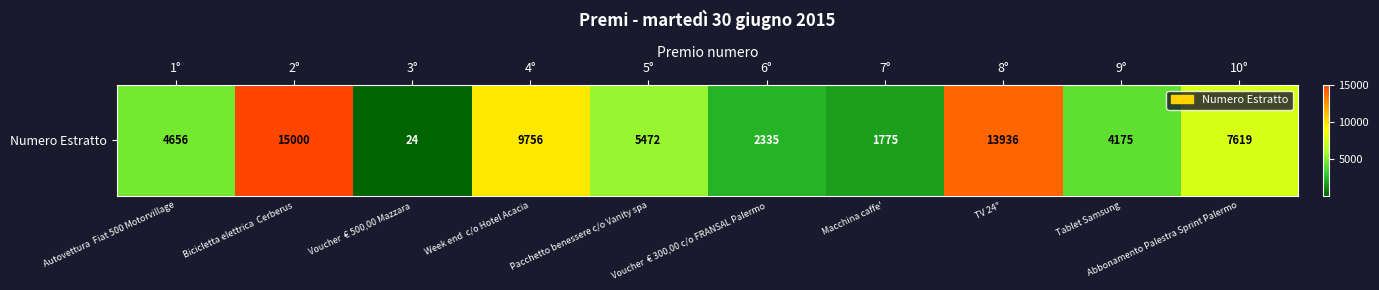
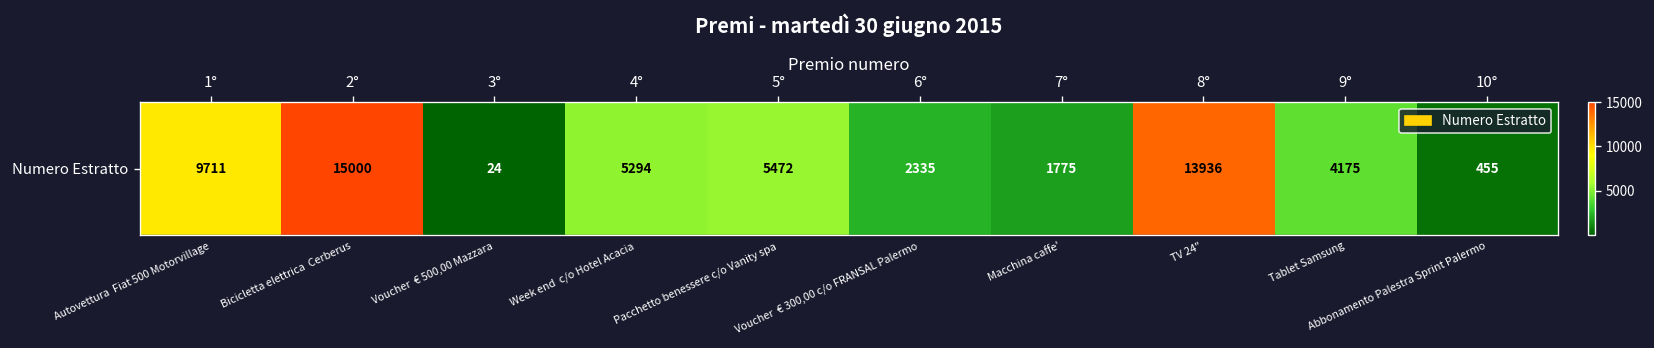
Numero Estratto, 1°: 4656 -> 9711
Numero Estratto, 4°: 9756 -> 5294
Numero Estratto, 10°: 7619 -> 455
